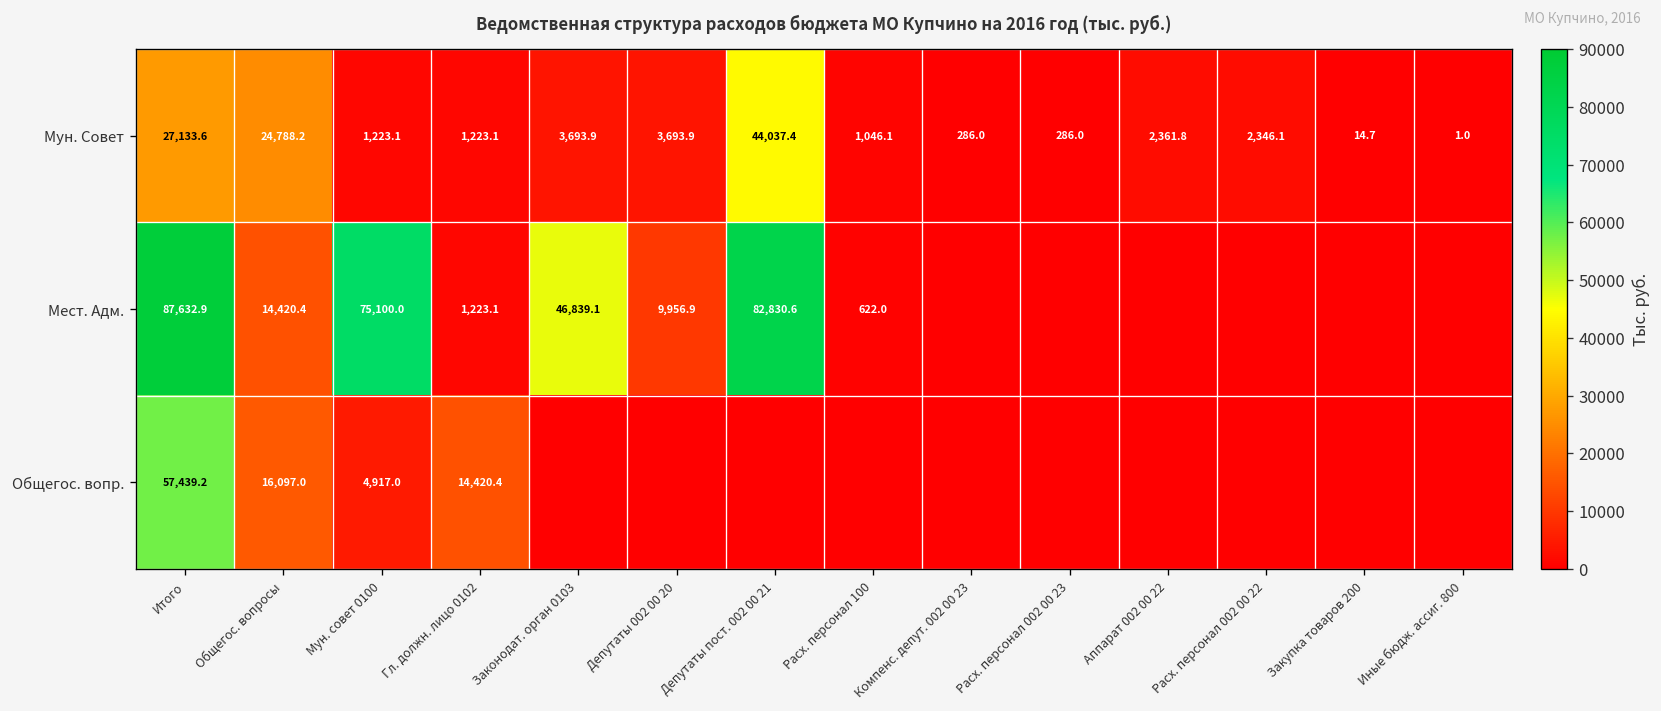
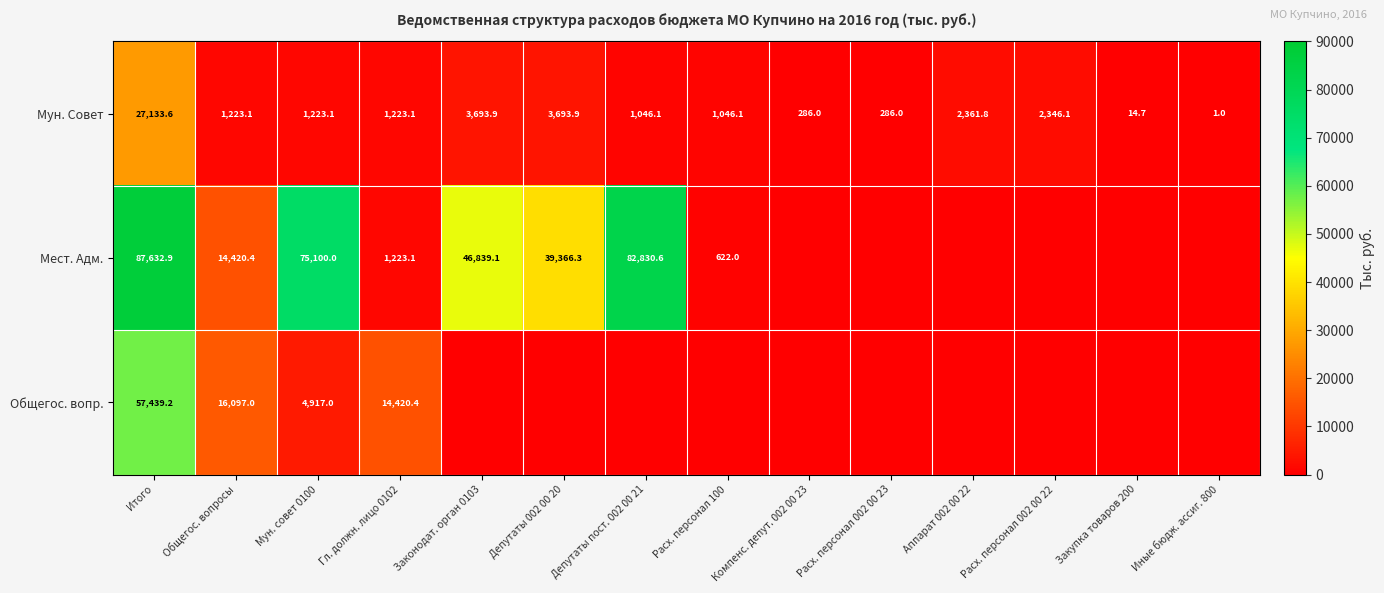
Мун. Совет, Общегос. вопросы: 24,788.2 -> 1,223.1
Мун. Совет, Депутаты пост. 002 00 21: 44,037.4 -> 1,046.1
Мест. Адм., Депутаты 002 00 20: 9,956.9 -> 39,366.3
